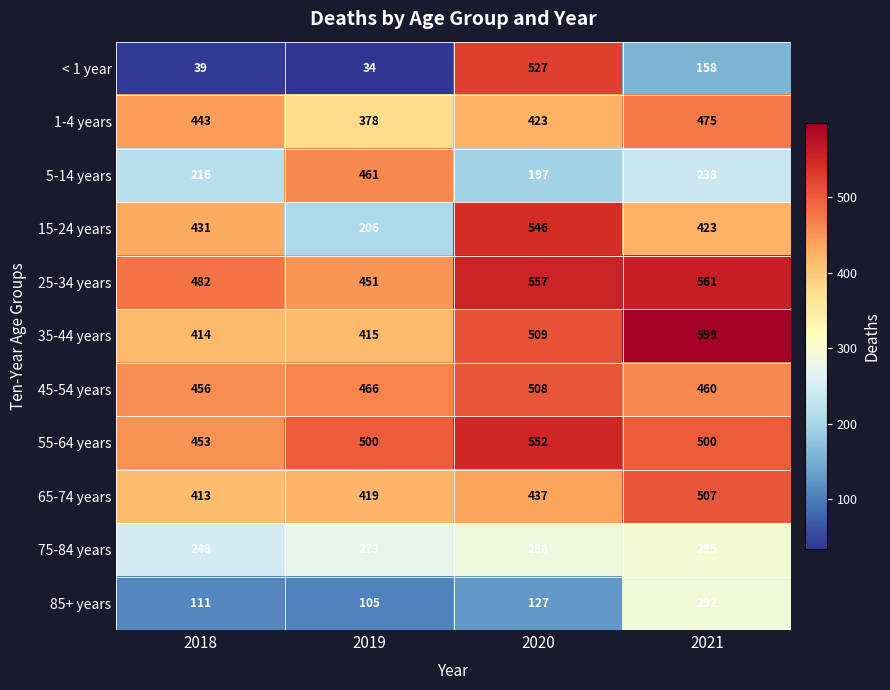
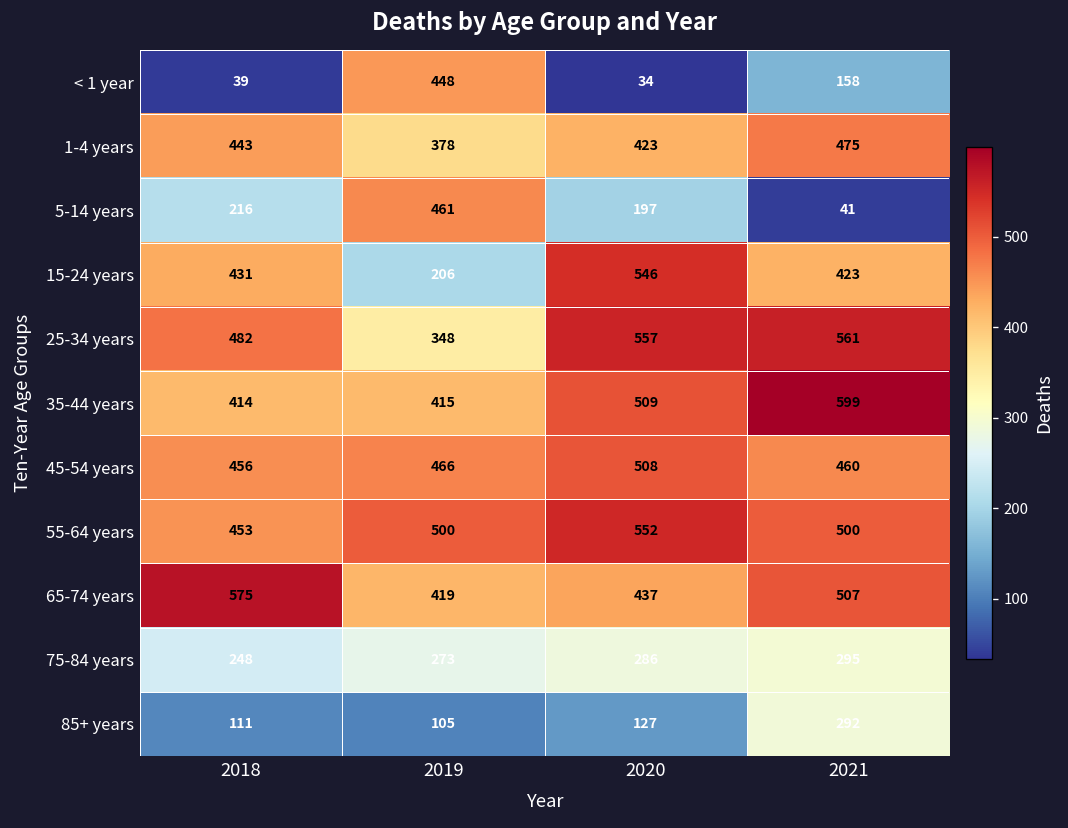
< 1 year, 2019: 34 -> 448
< 1 year, 2020: 527 -> 34
5-14 years, 2021: 238 -> 41
25-34 years, 2019: 451 -> 348
65-74 years, 2018: 413 -> 575
